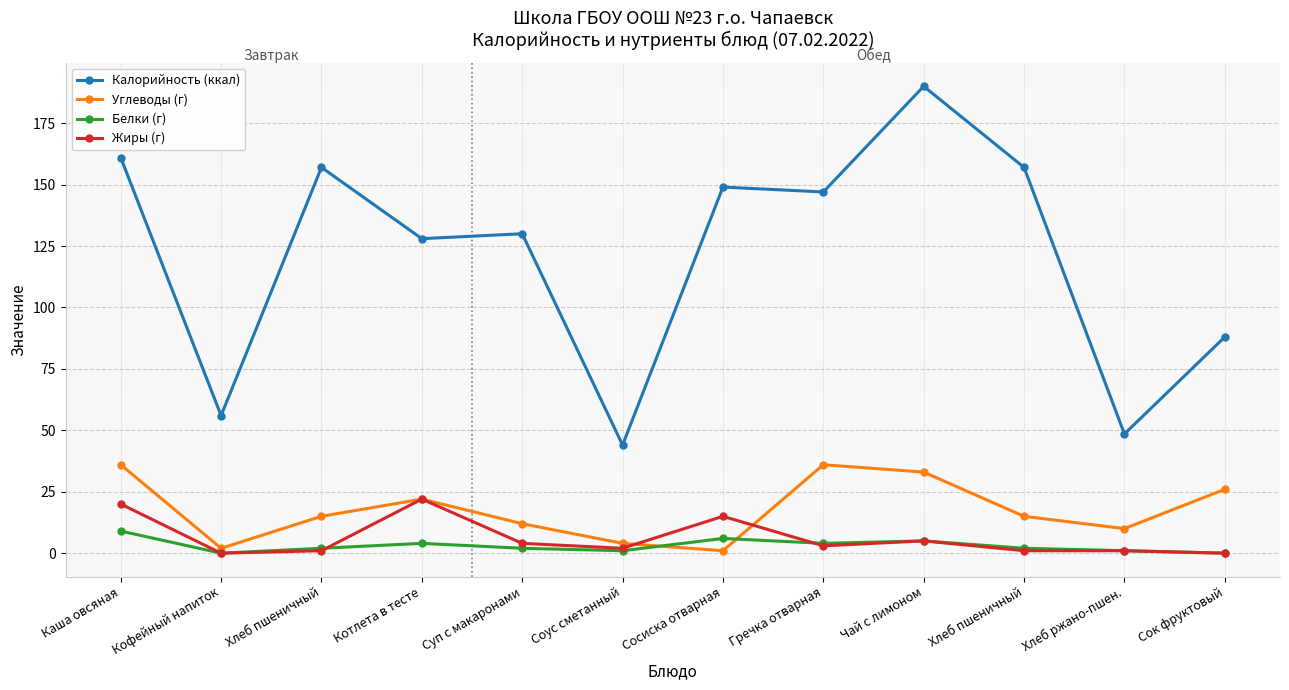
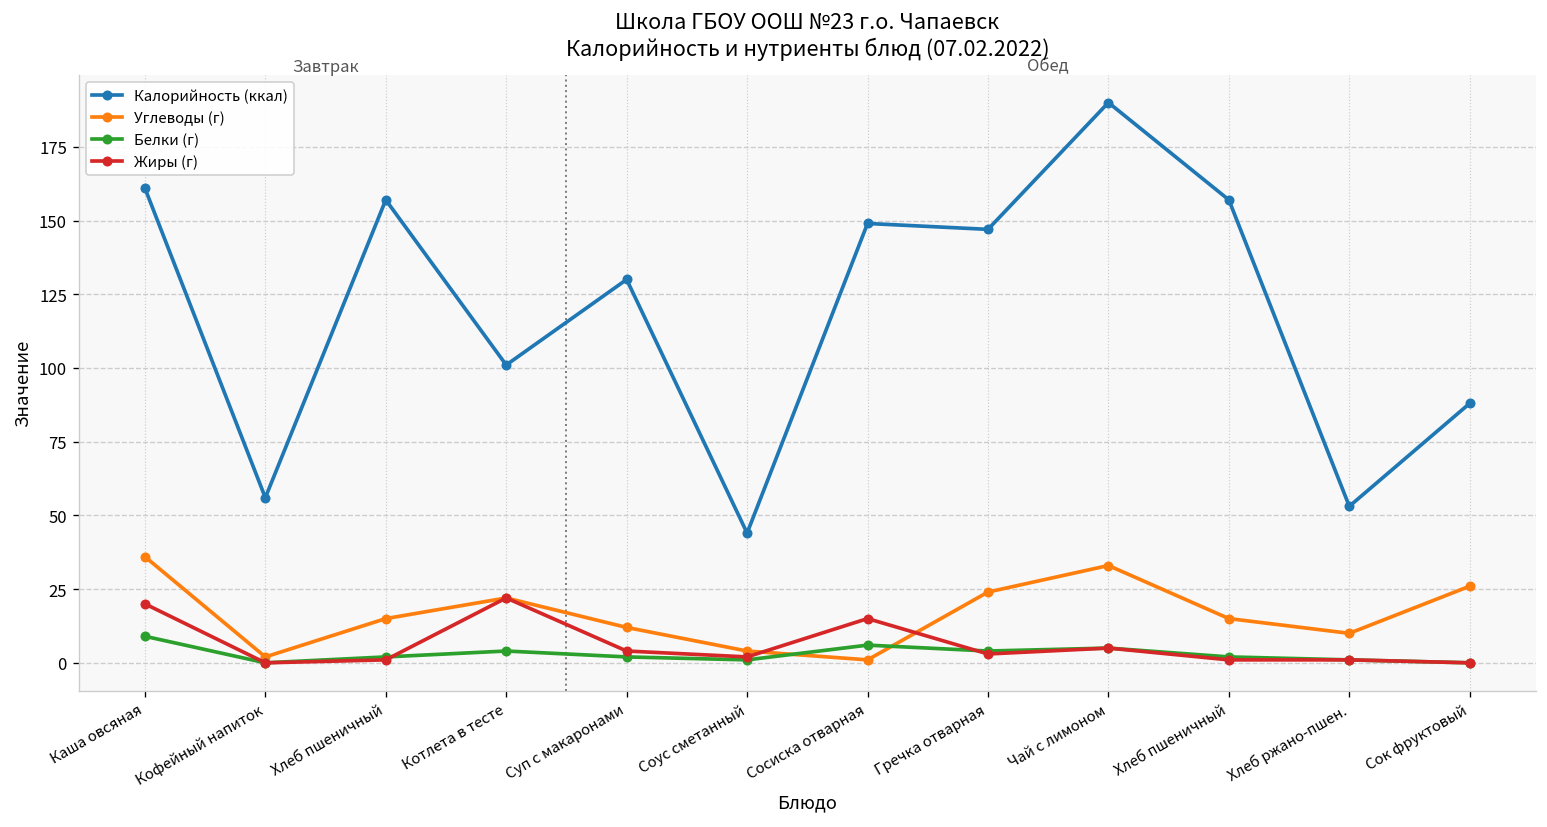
Калорийность (ккал), Котлета в тесте: 128 -> 101
Углеводы (г), Гречка отварная: 36 -> 24
Калорийность (ккал), Хлеб ржано-пшен.: 49 -> 53
